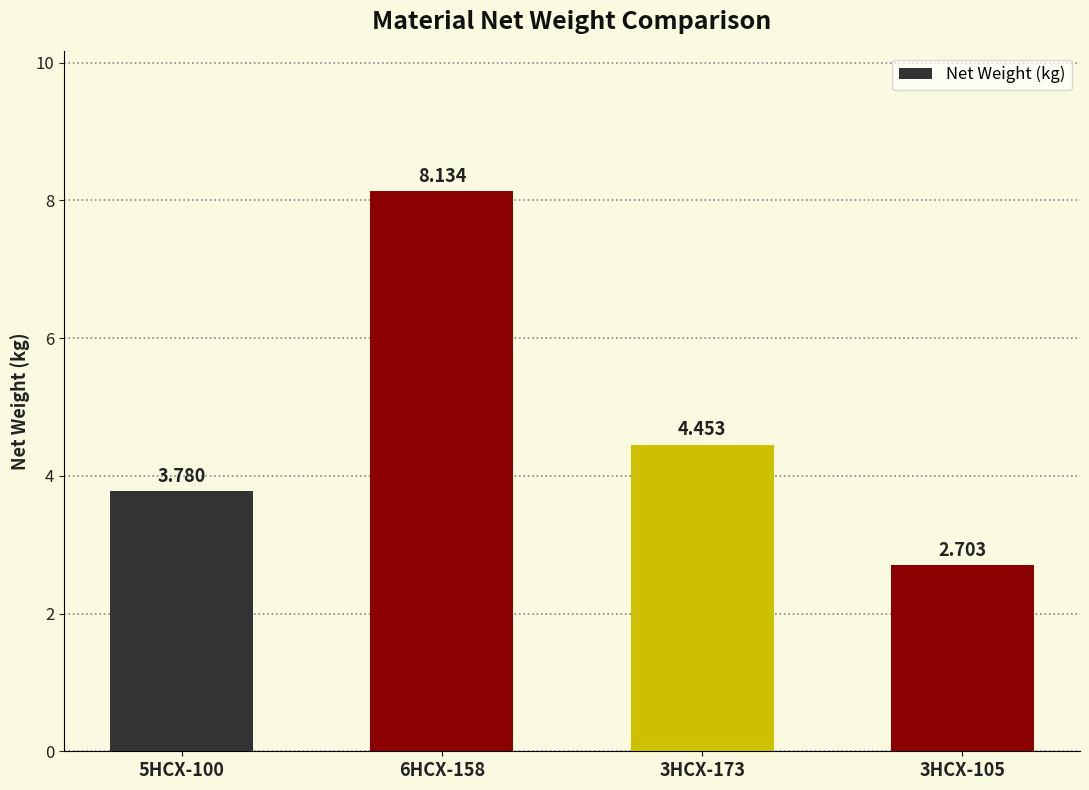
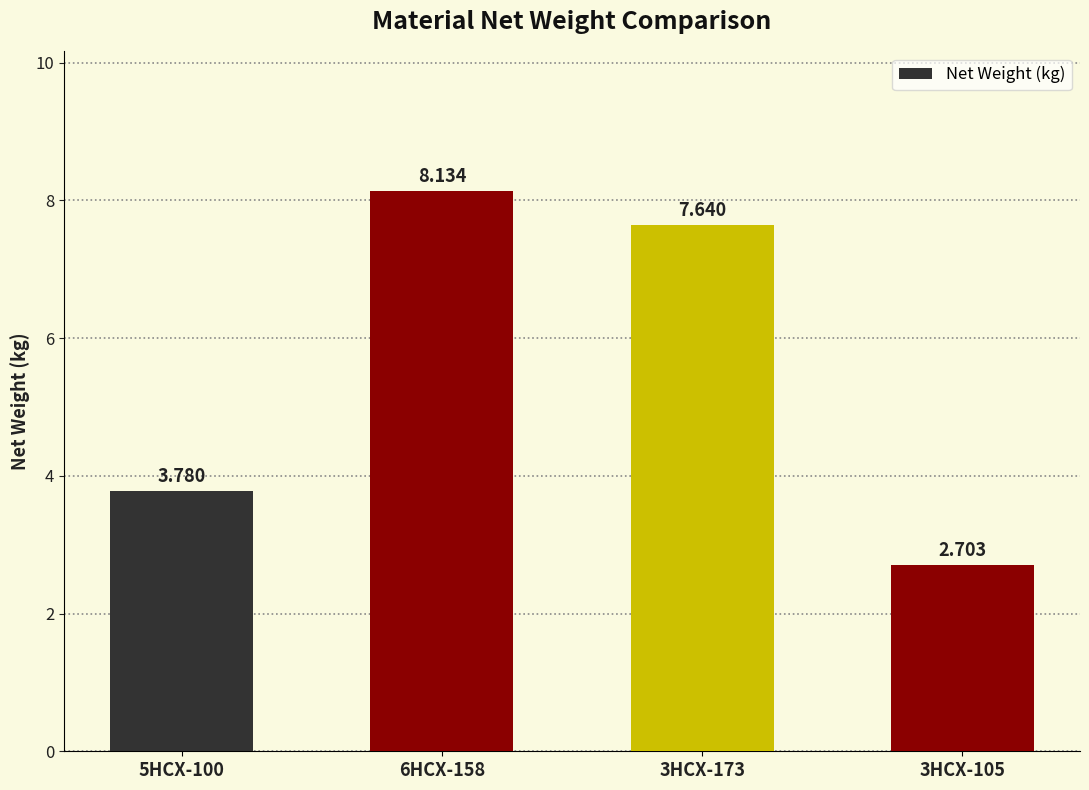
3HCX-173: 4.453 -> 7.640
